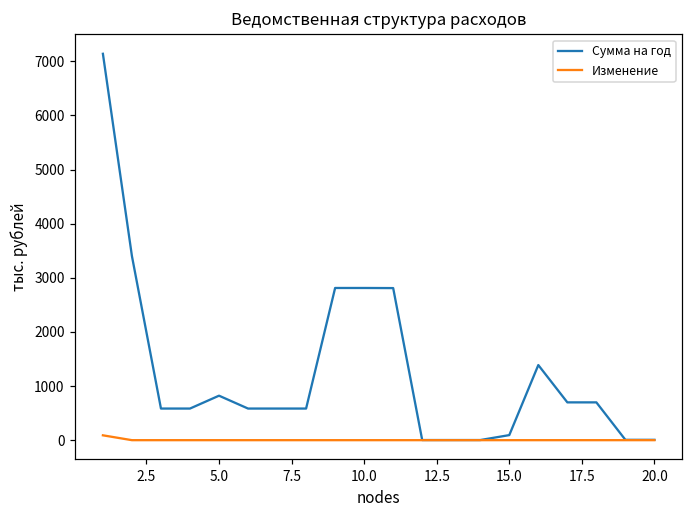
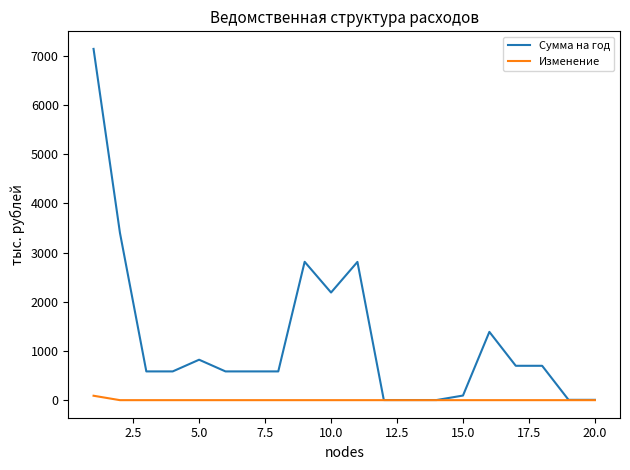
Сумма на год, 10.0: 2800 -> 2200
